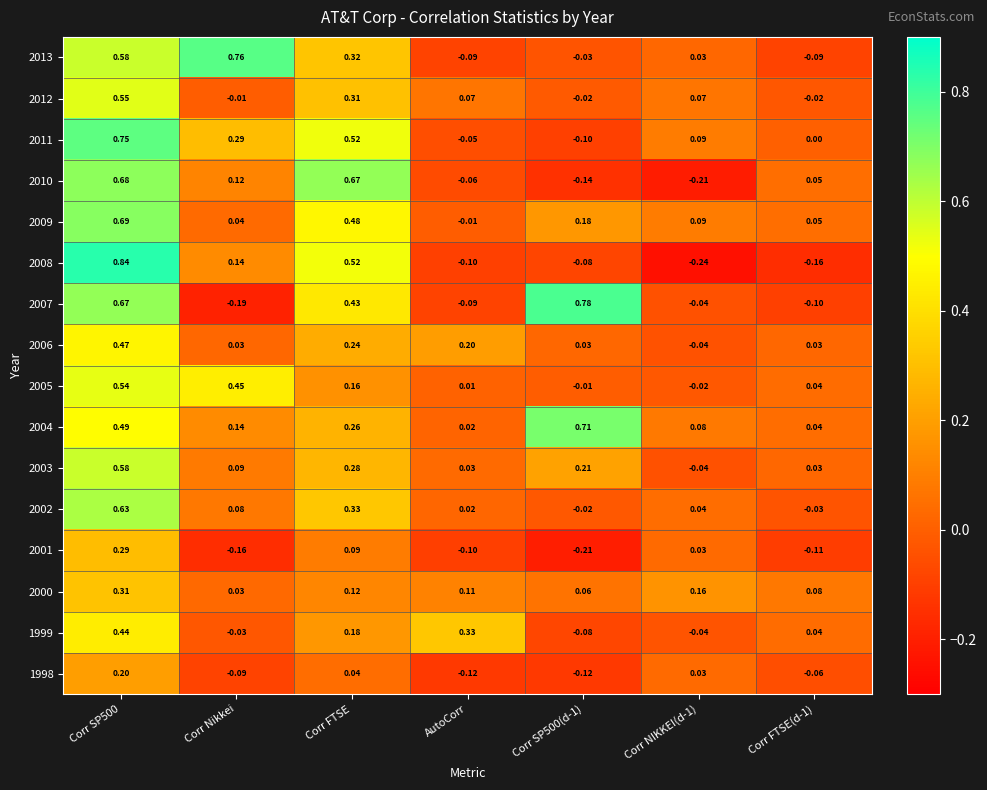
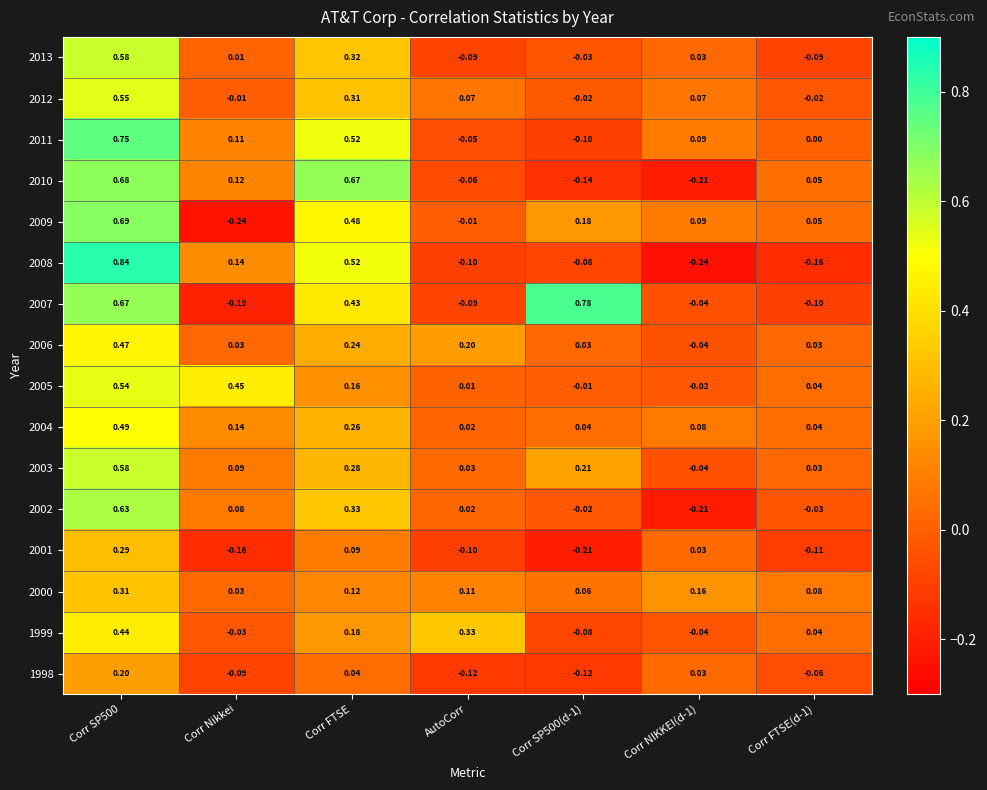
2013, Corr Nikkei: 0.76 -> 0.01
2011, Corr Nikkei: 0.29 -> 0.11
2009, Corr Nikkei: 0.04 -> -0.24
2004, Corr SP500(d-1): 0.71 -> 0.04
2002, Corr NIKKEI(d-1): 0.04 -> -0.21
